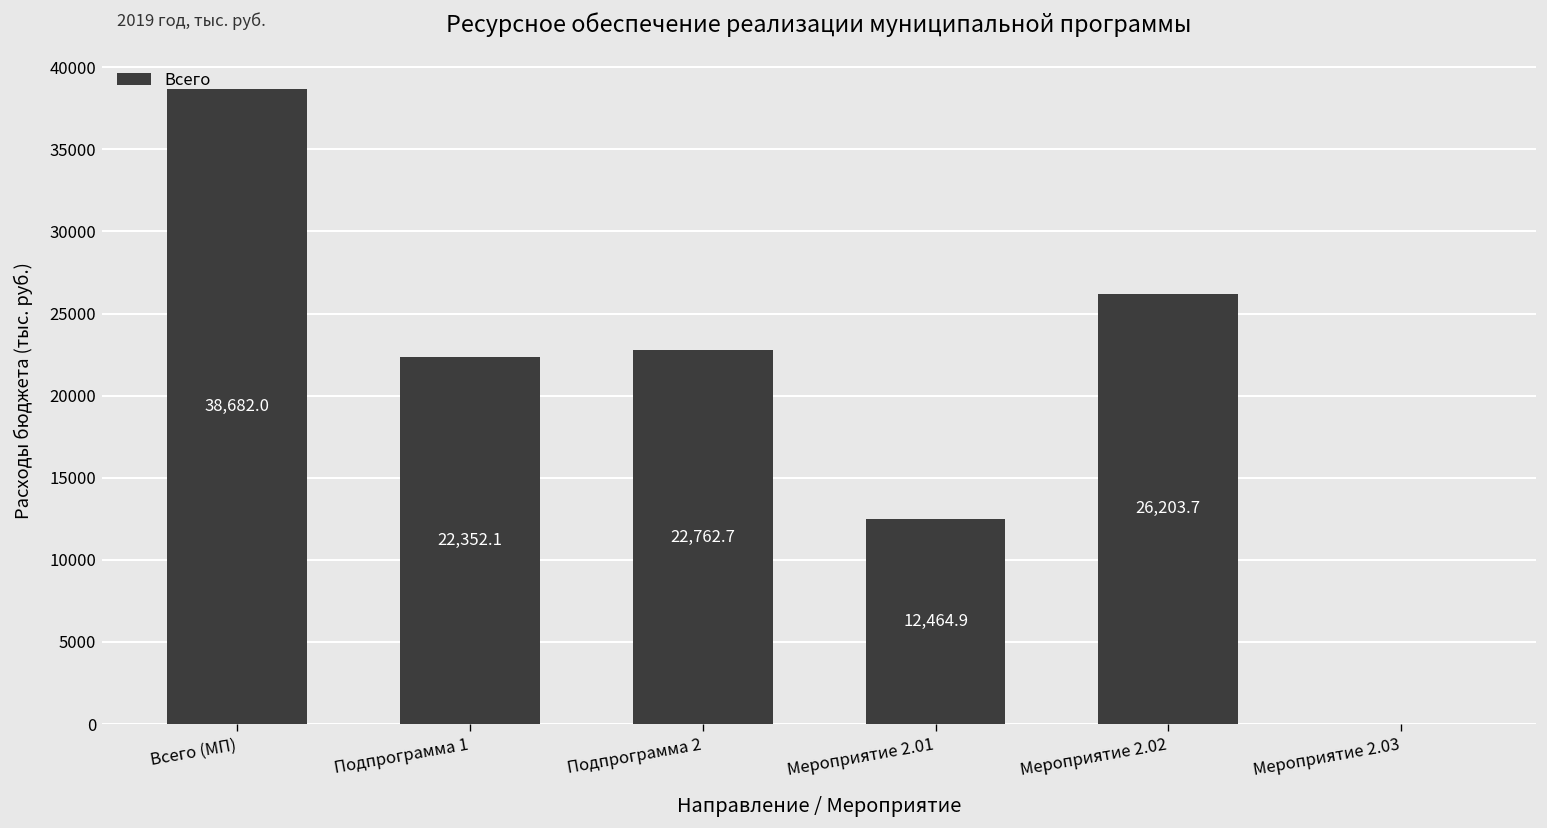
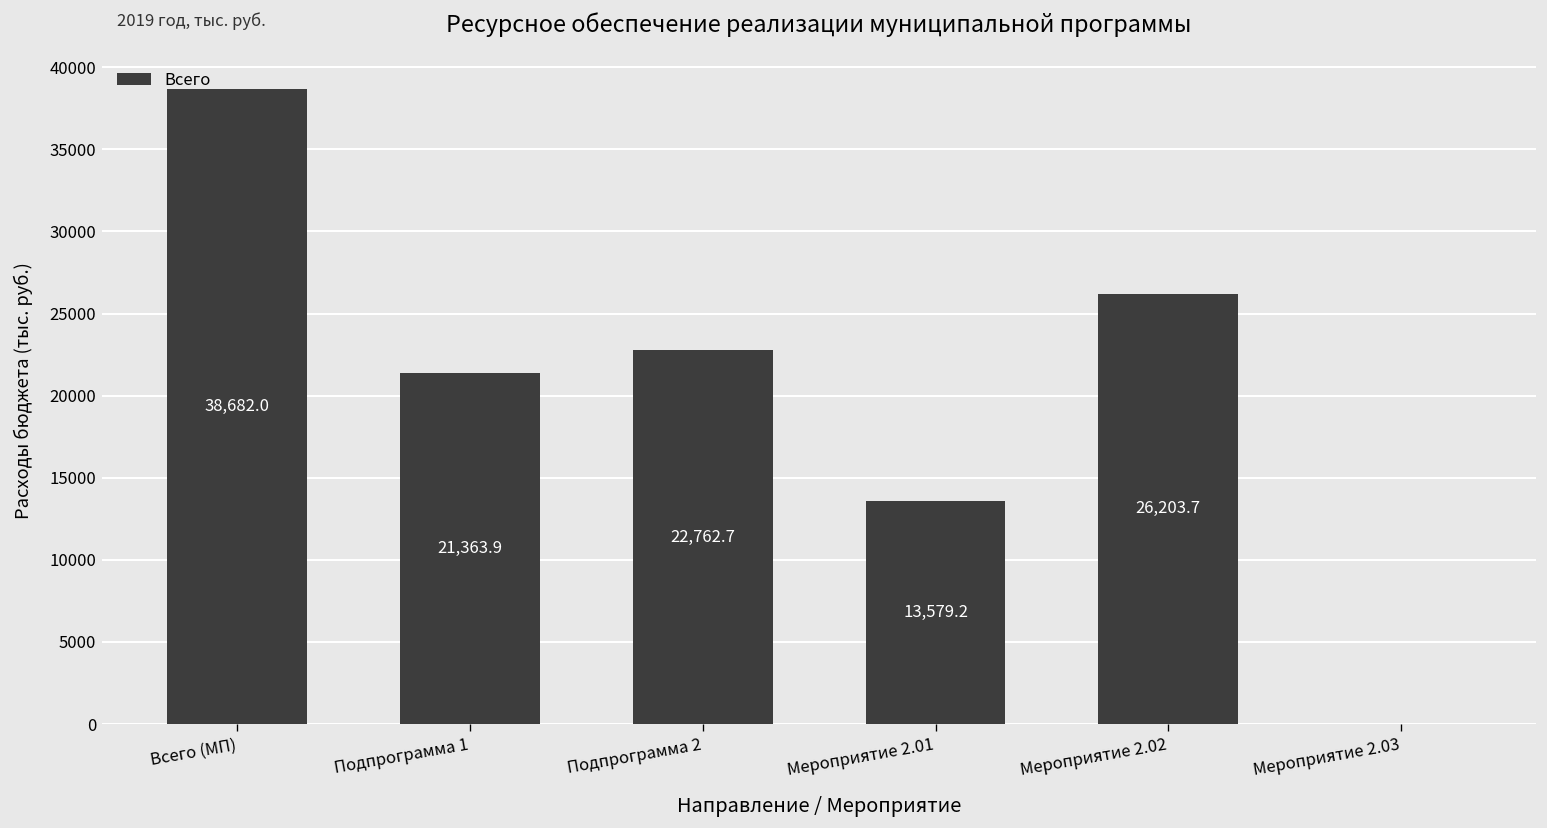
Подпрограмма 1: 22,352.1 -> 21,363.9
Мероприятие 2.01: 12,464.9 -> 13,579.2
